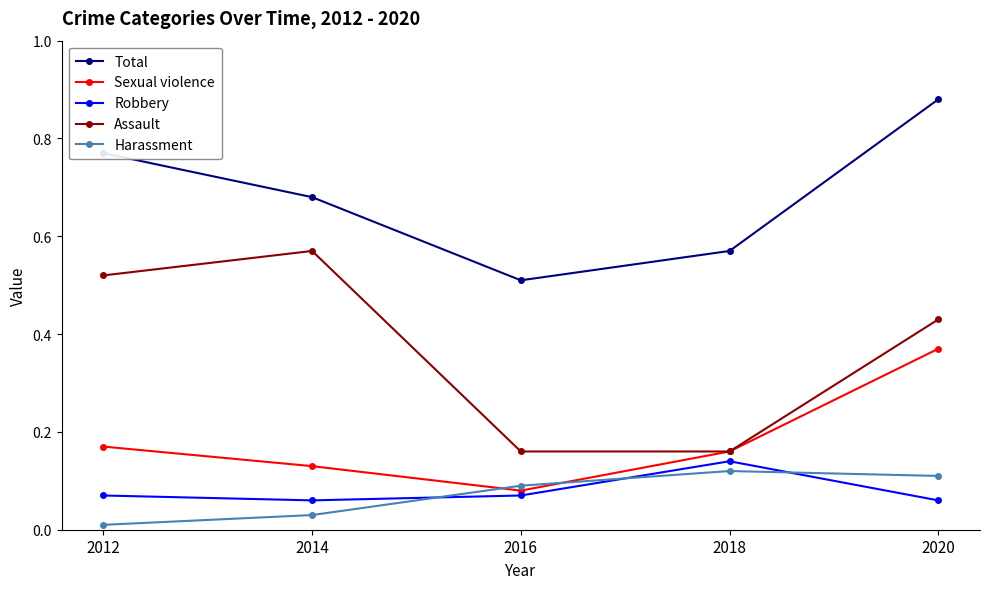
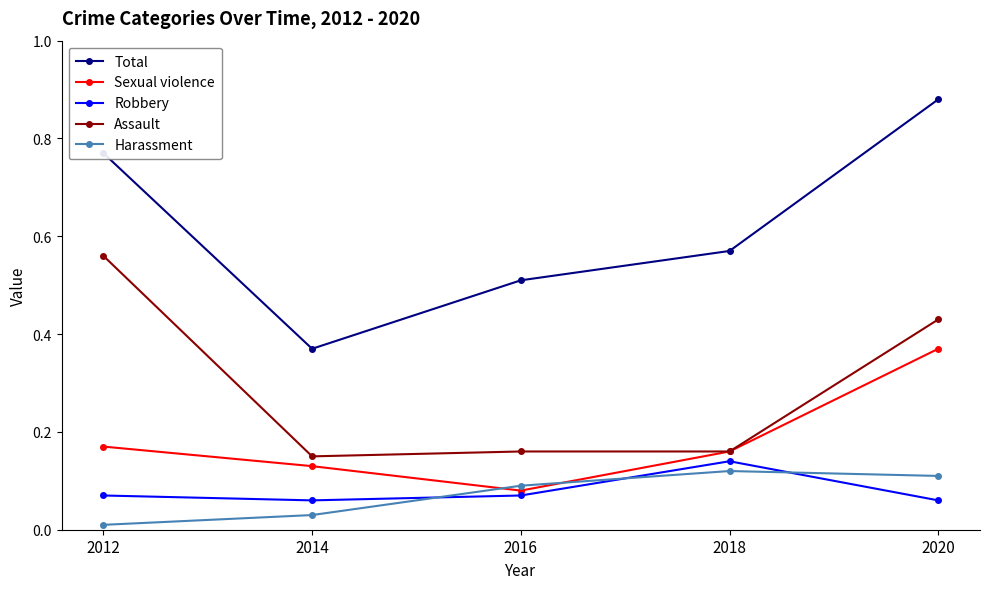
Assault, 2012: 0.52 -> 0.56
Total, 2014: 0.68 -> 0.37
Assault, 2014: 0.57 -> 0.15
